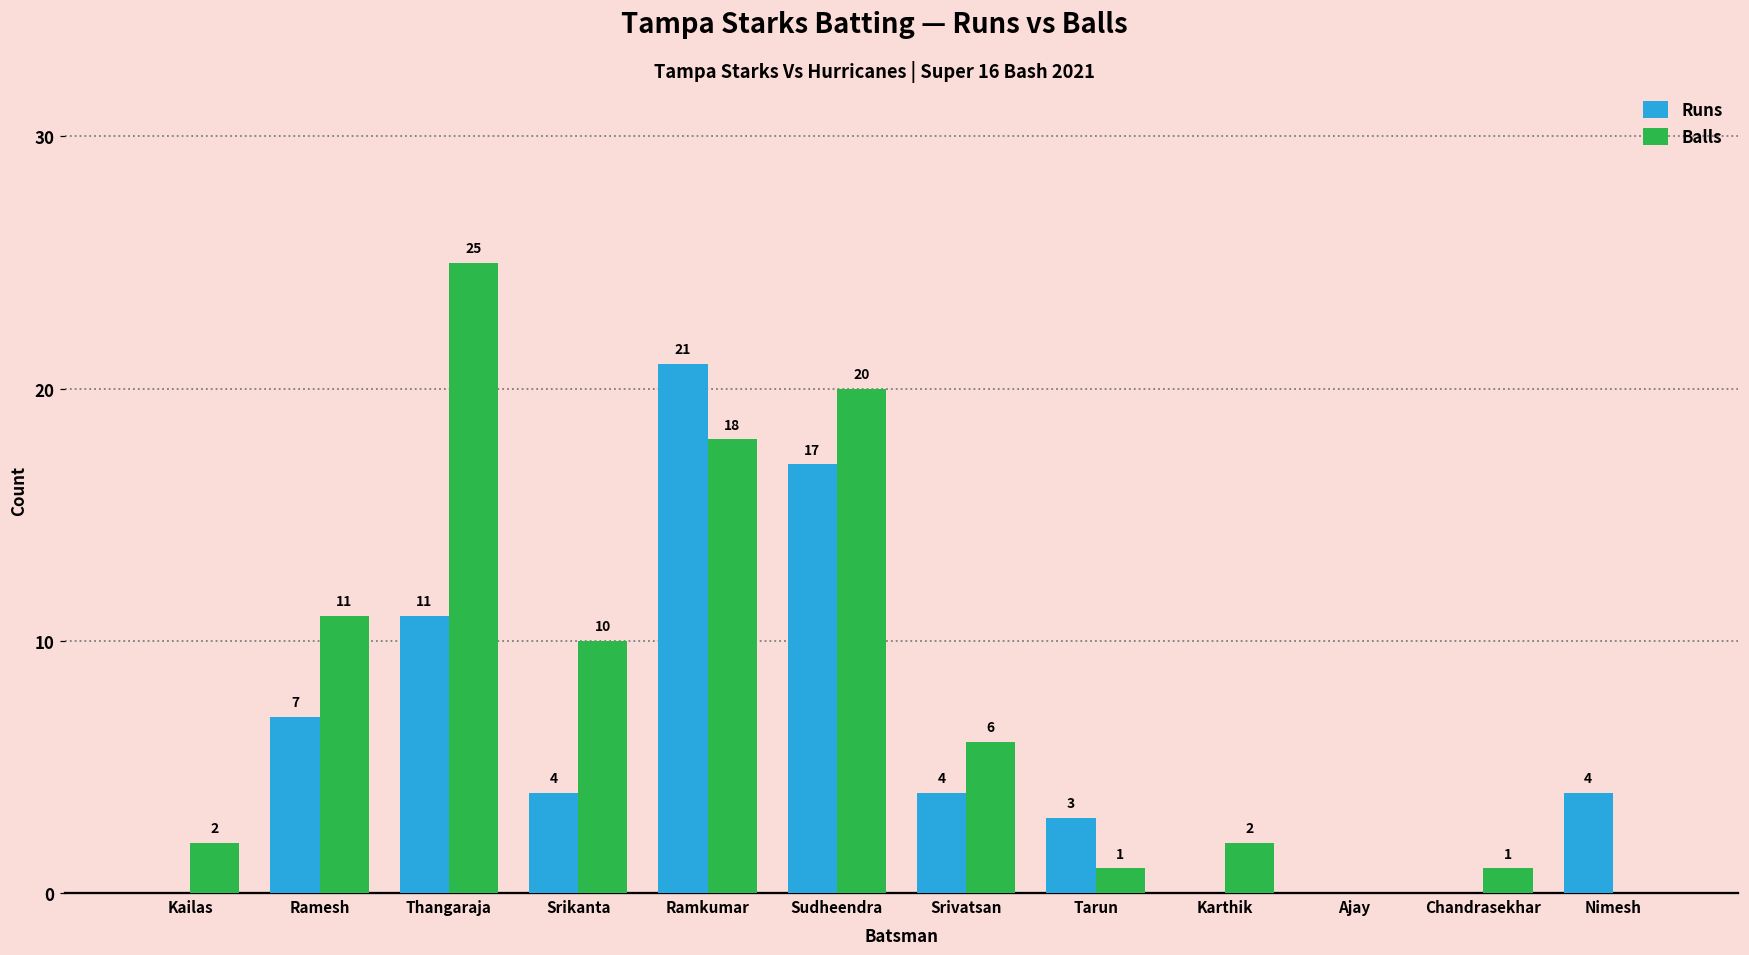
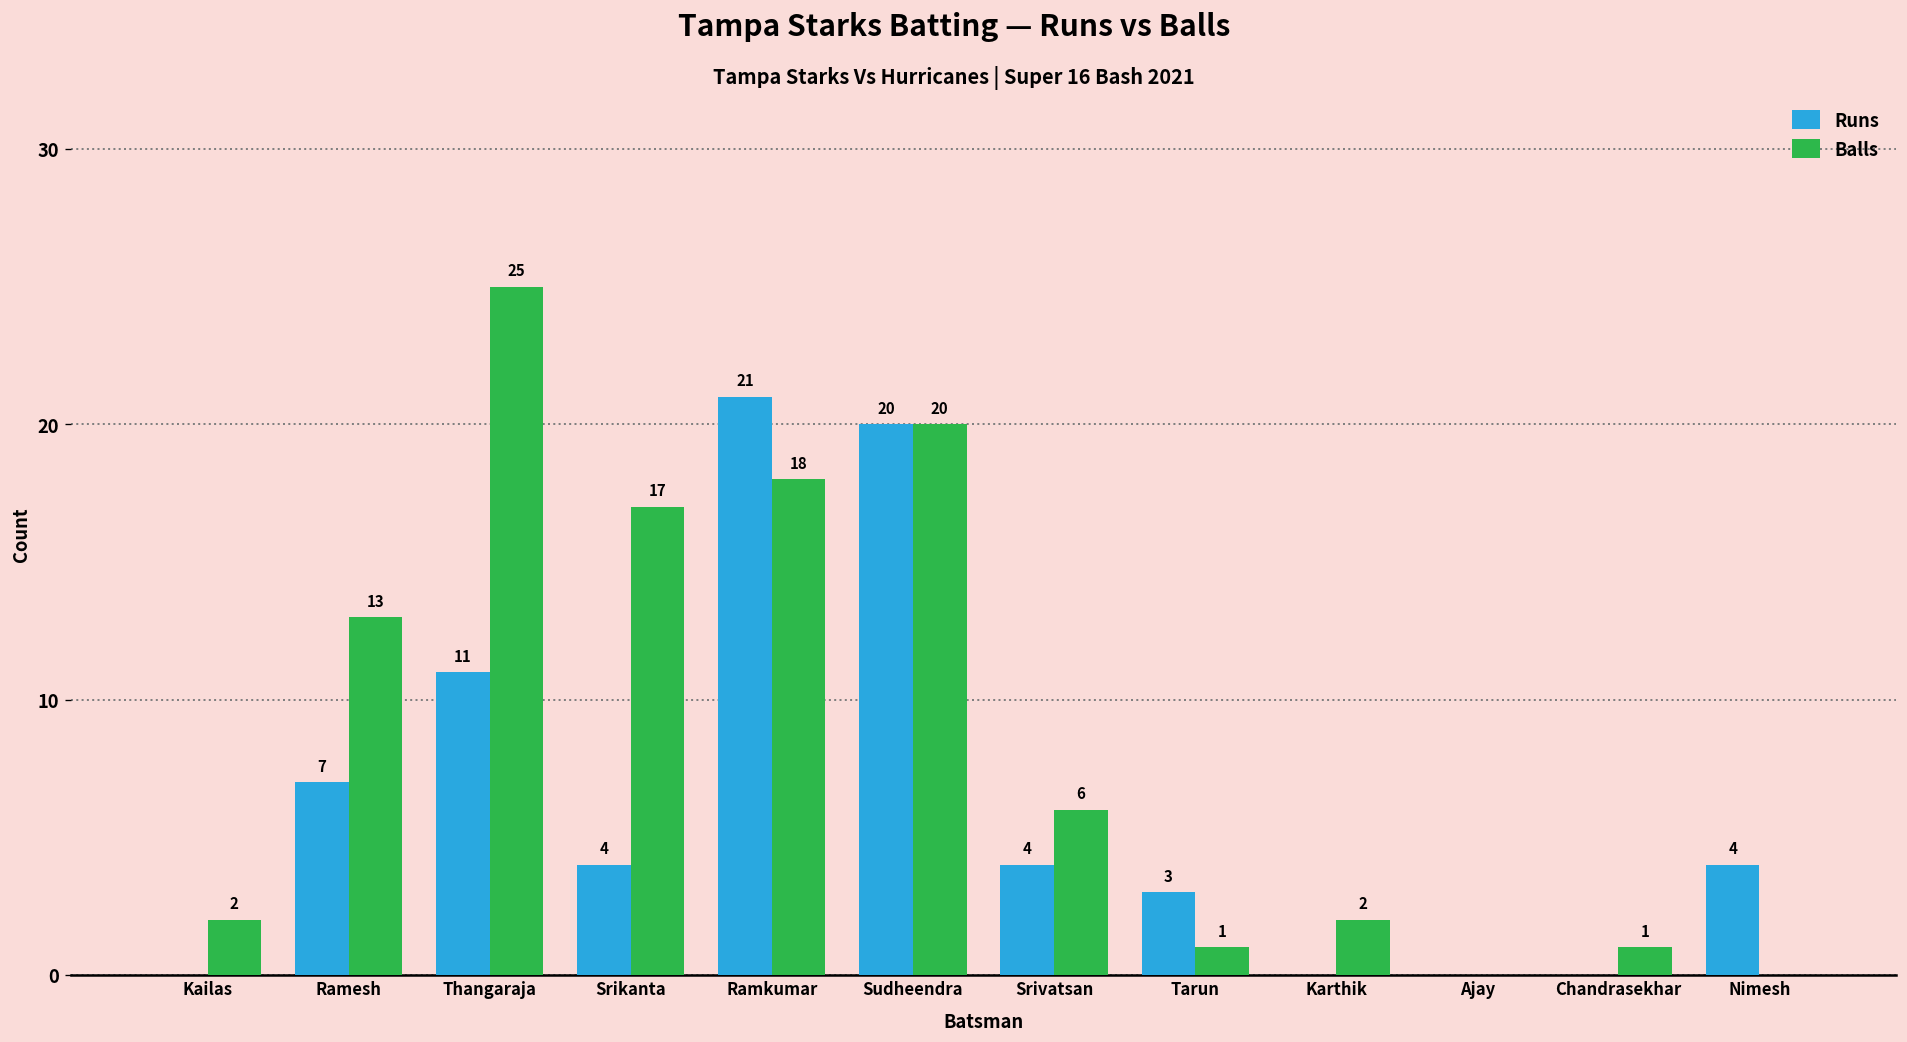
Balls, Ramesh: 11 -> 13
Balls, Srikanta: 10 -> 17
Runs, Sudheendra: 17 -> 20
